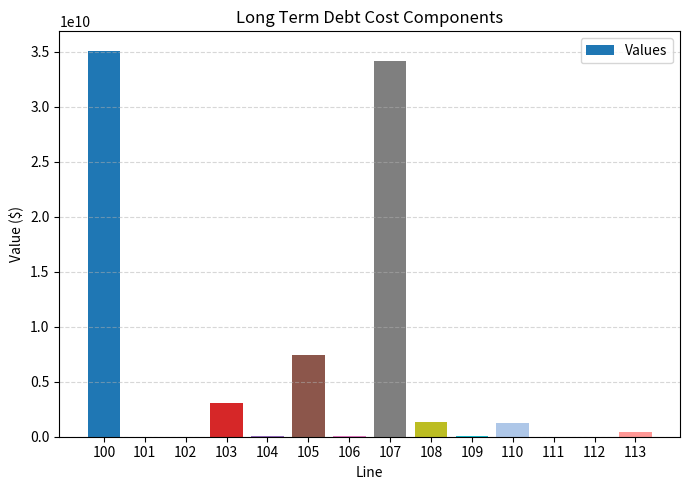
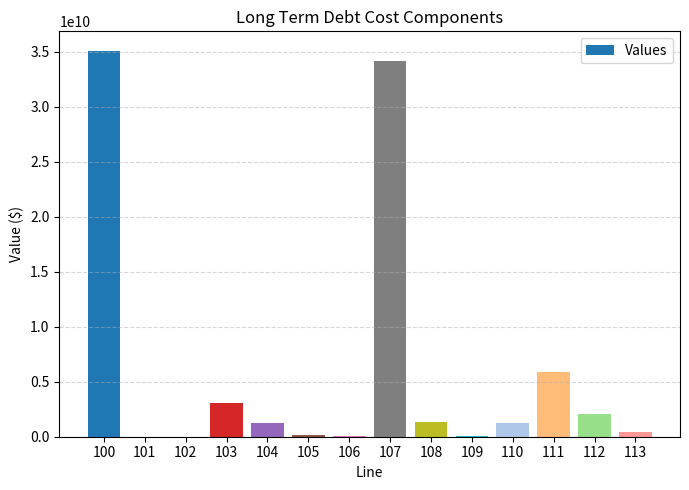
104: 0 -> 1200000000
105: 7400000000 -> 100000000
111: 0 -> 5900000000
112: 0 -> 2000000000
